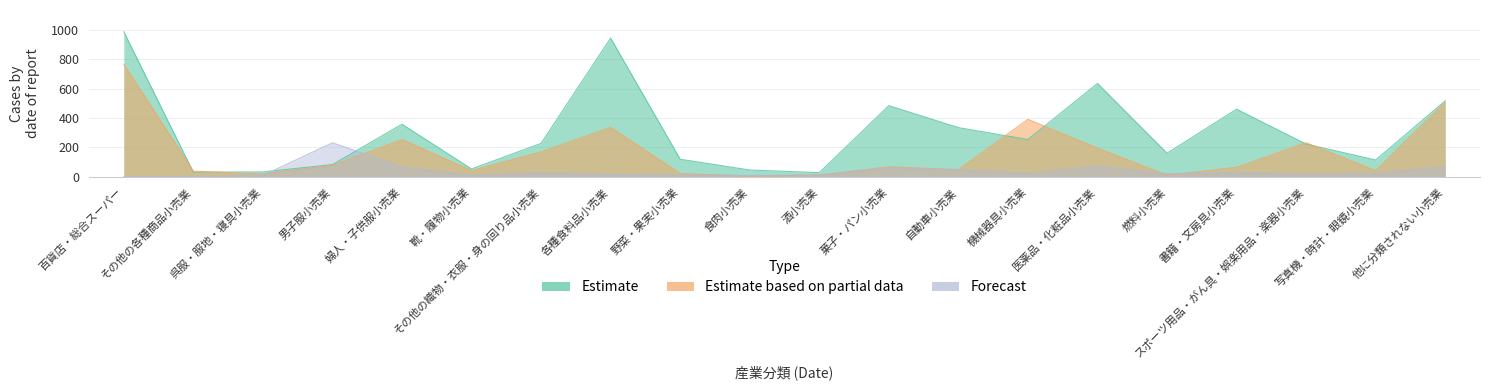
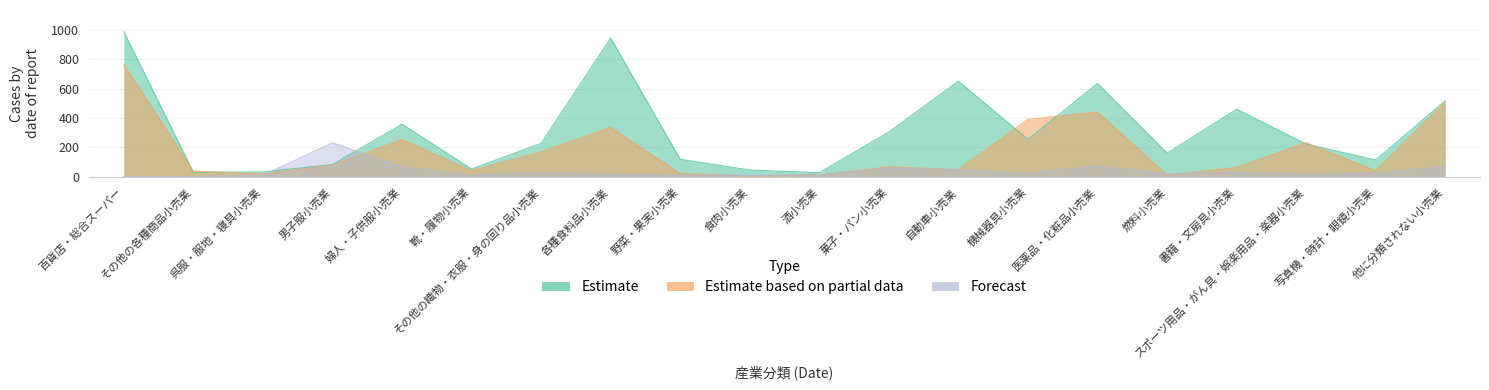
Estimate, 菓子・パン小売業: 480 -> 310
Estimate, 自動車小売業: 340 -> 650
Estimate based on partial data, 医薬品・化粧品小売業: 200 -> 440
